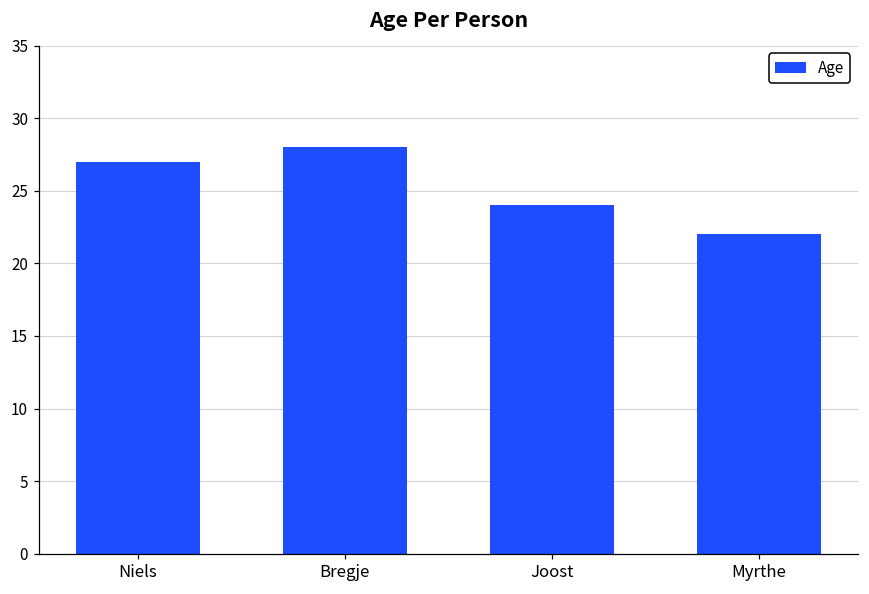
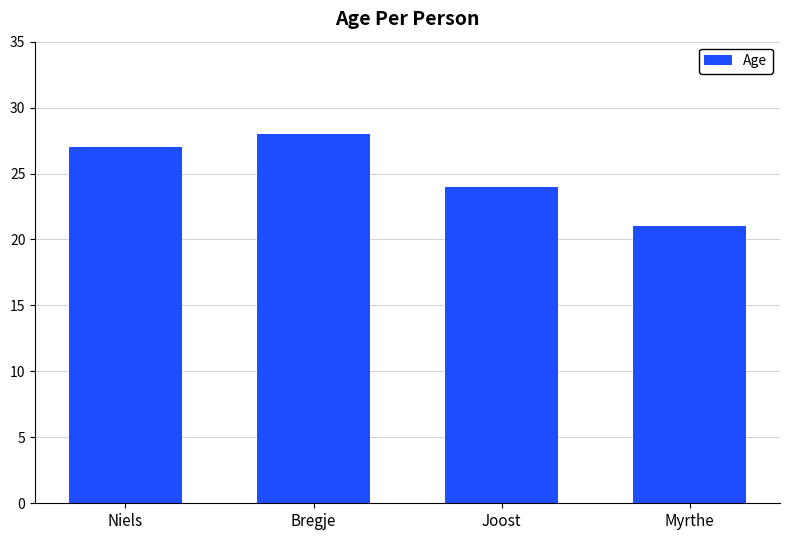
Myrthe: 22 -> 21
